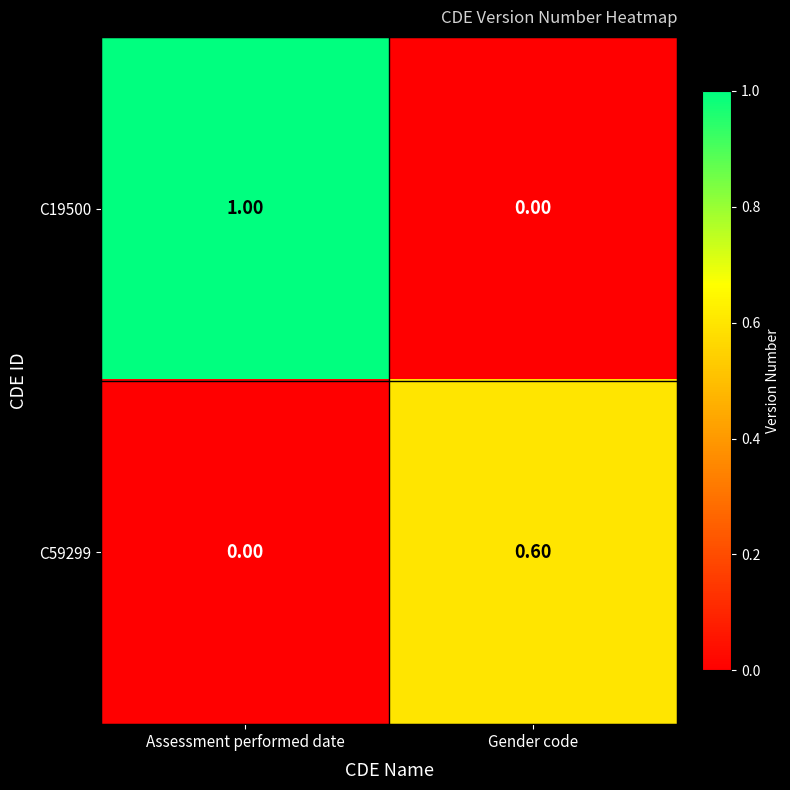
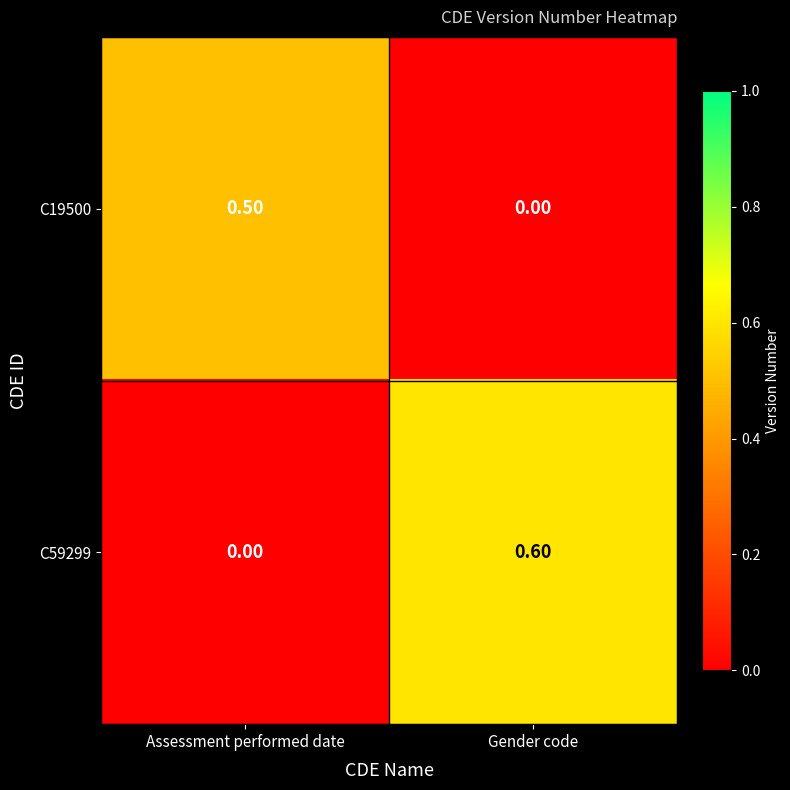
C19500, Assessment performed date: 1.00 -> 0.50
